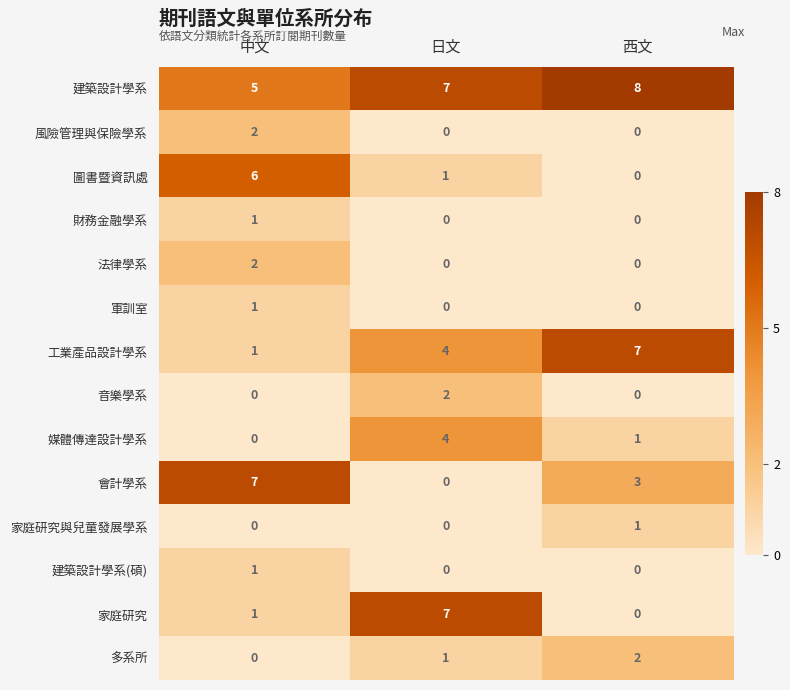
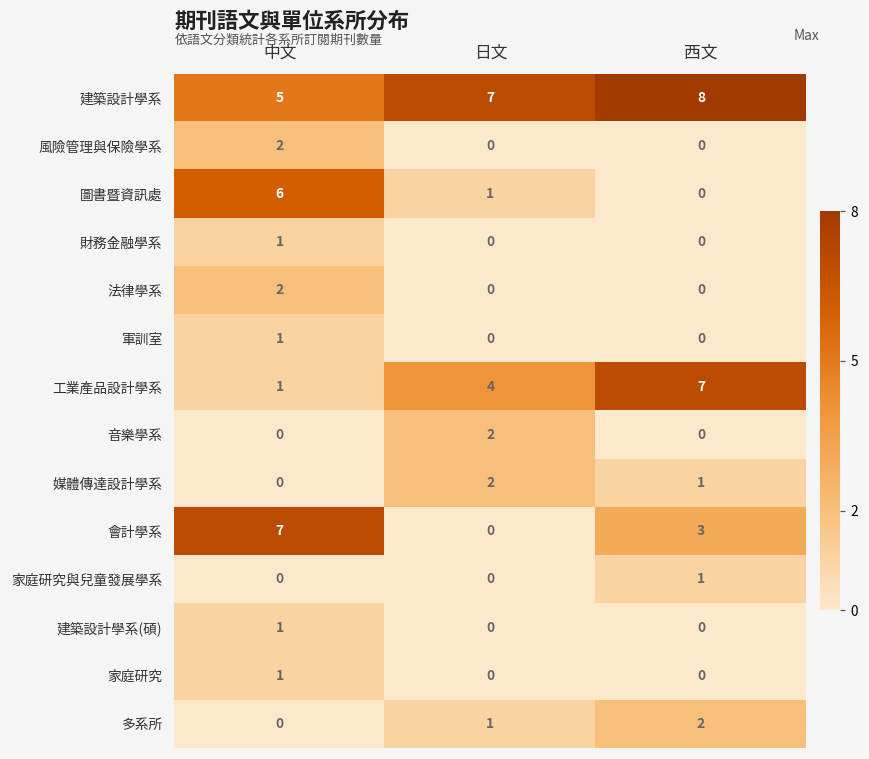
媒體傳達設計學系, 日文: 4 -> 2
家庭研究, 日文: 7 -> 0
